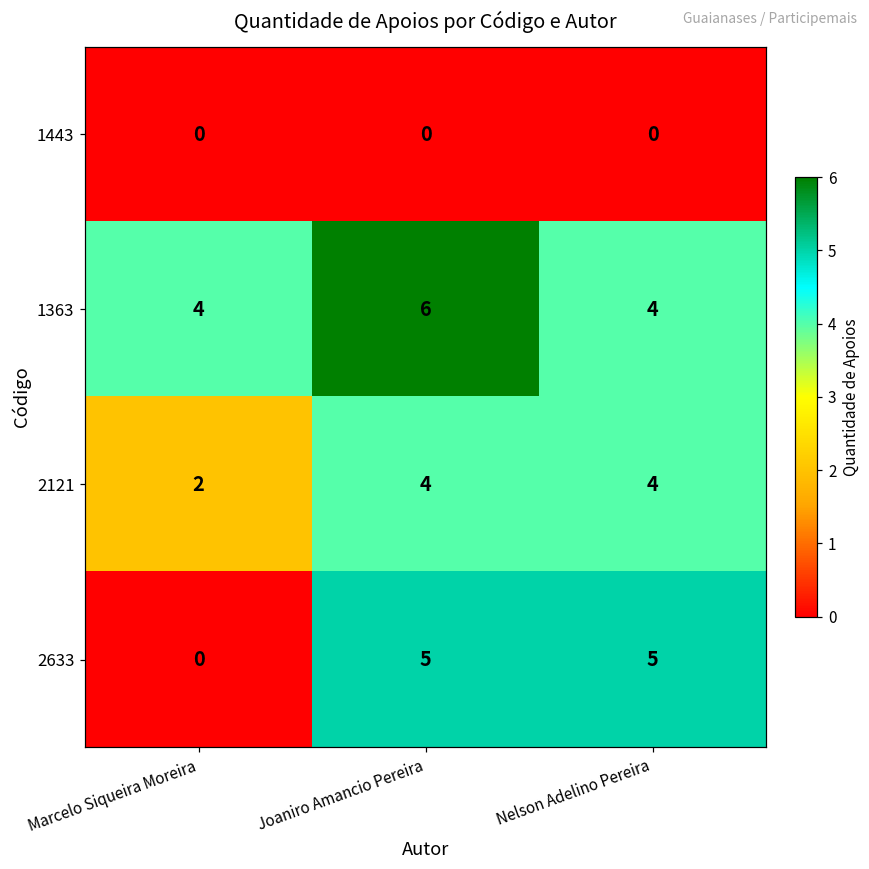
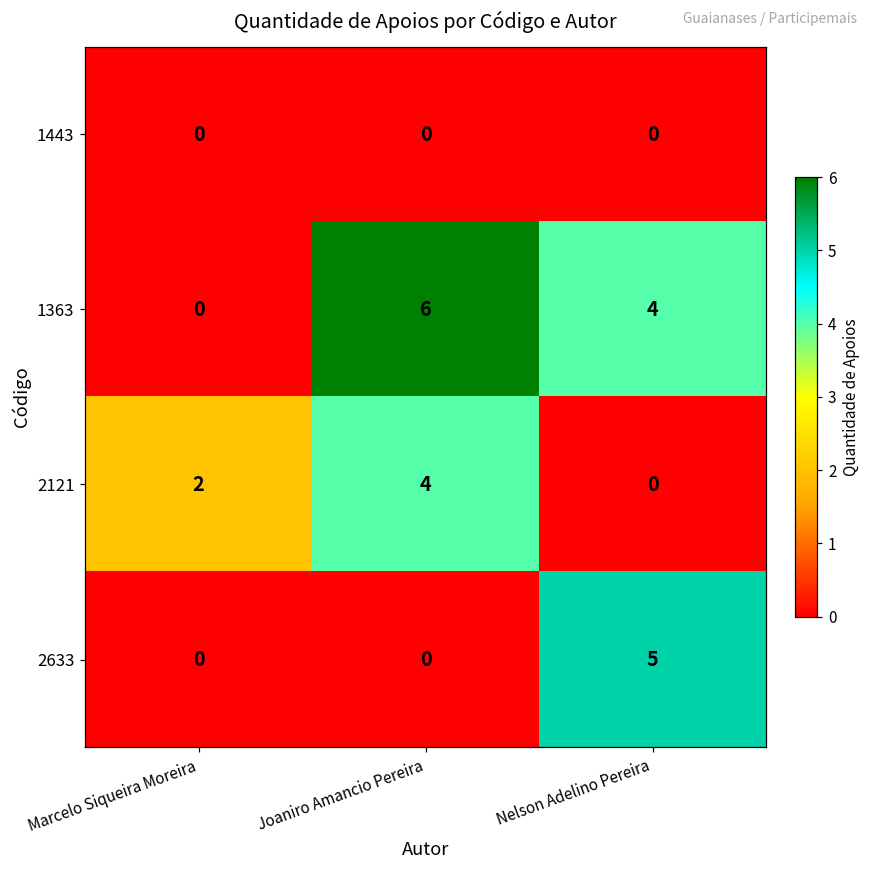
1363, Marcelo Siqueira Moreira: 4 -> 0
2121, Nelson Adelino Pereira: 4 -> 0
2633, Joaniro Amancio Pereira: 5 -> 0
